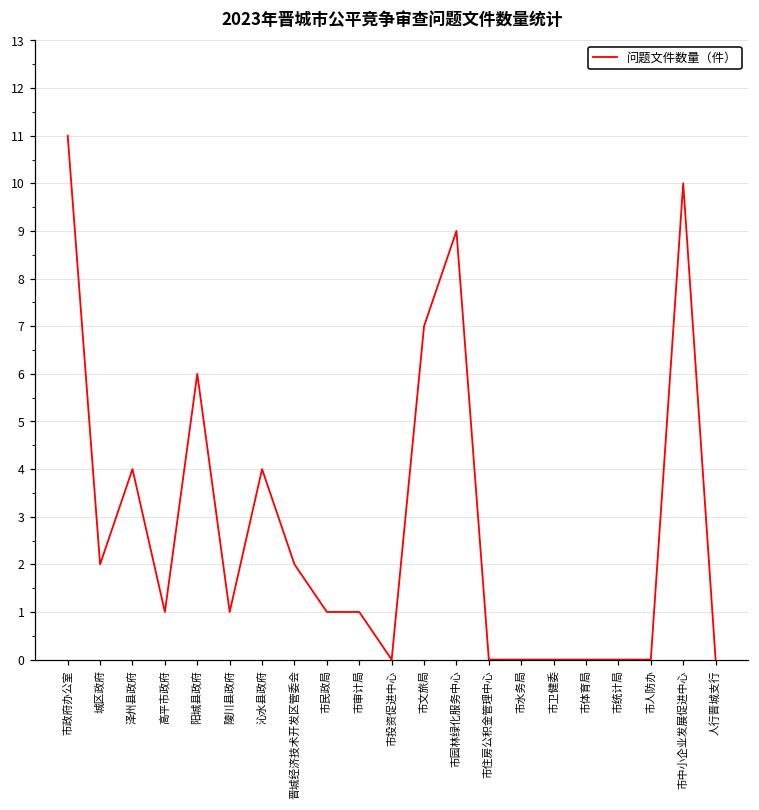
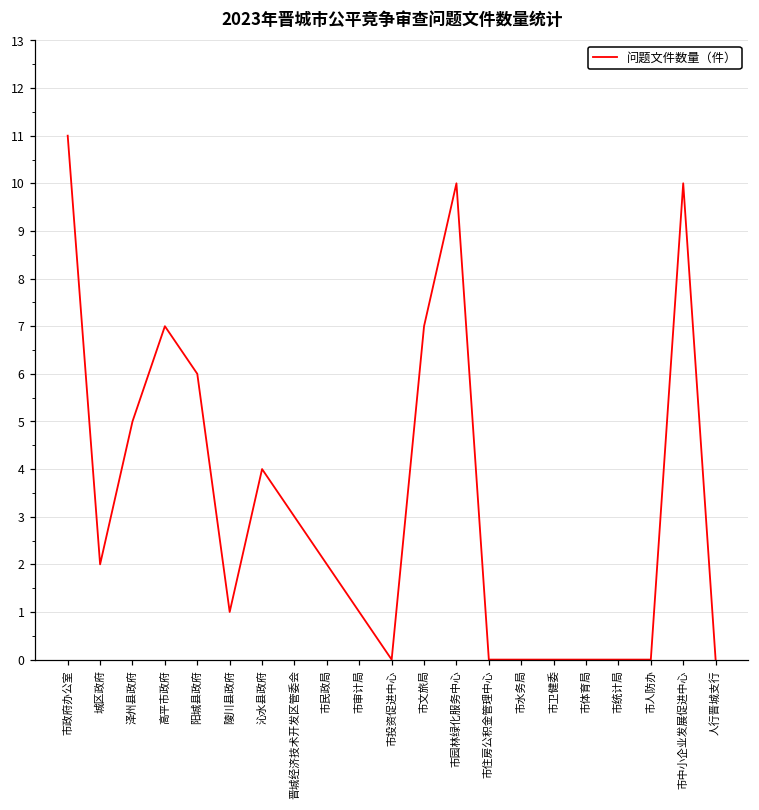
泽州县政府: 4 -> 5
高平市政府: 1 -> 7
晋城经济技术开发区管委会: 2 -> 3
市民政局: 1 -> 2
市园林绿化服务中心: 9 -> 10
